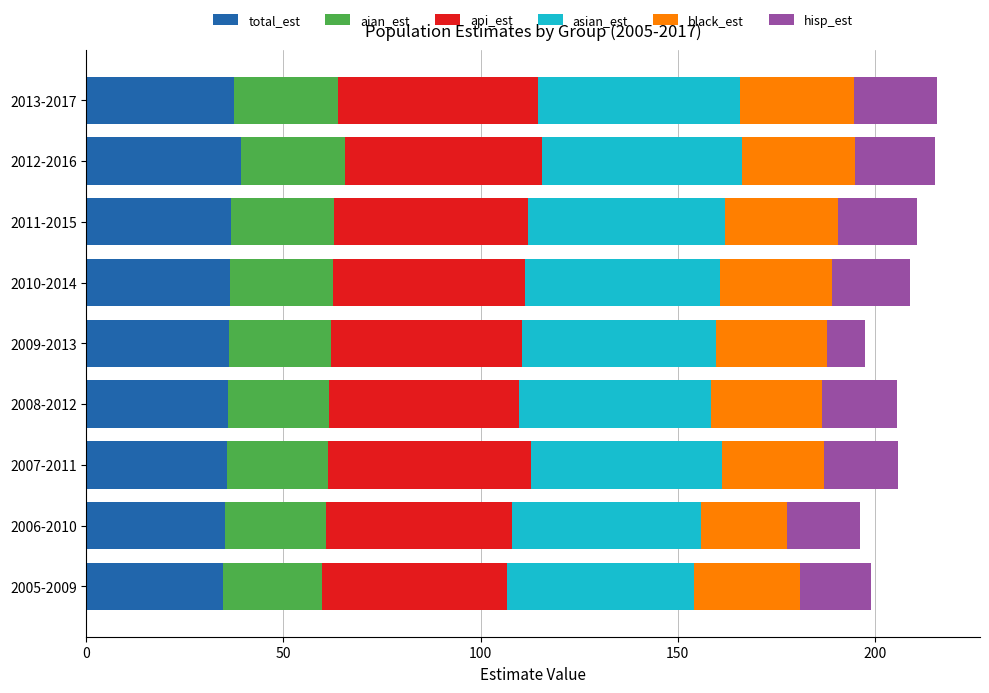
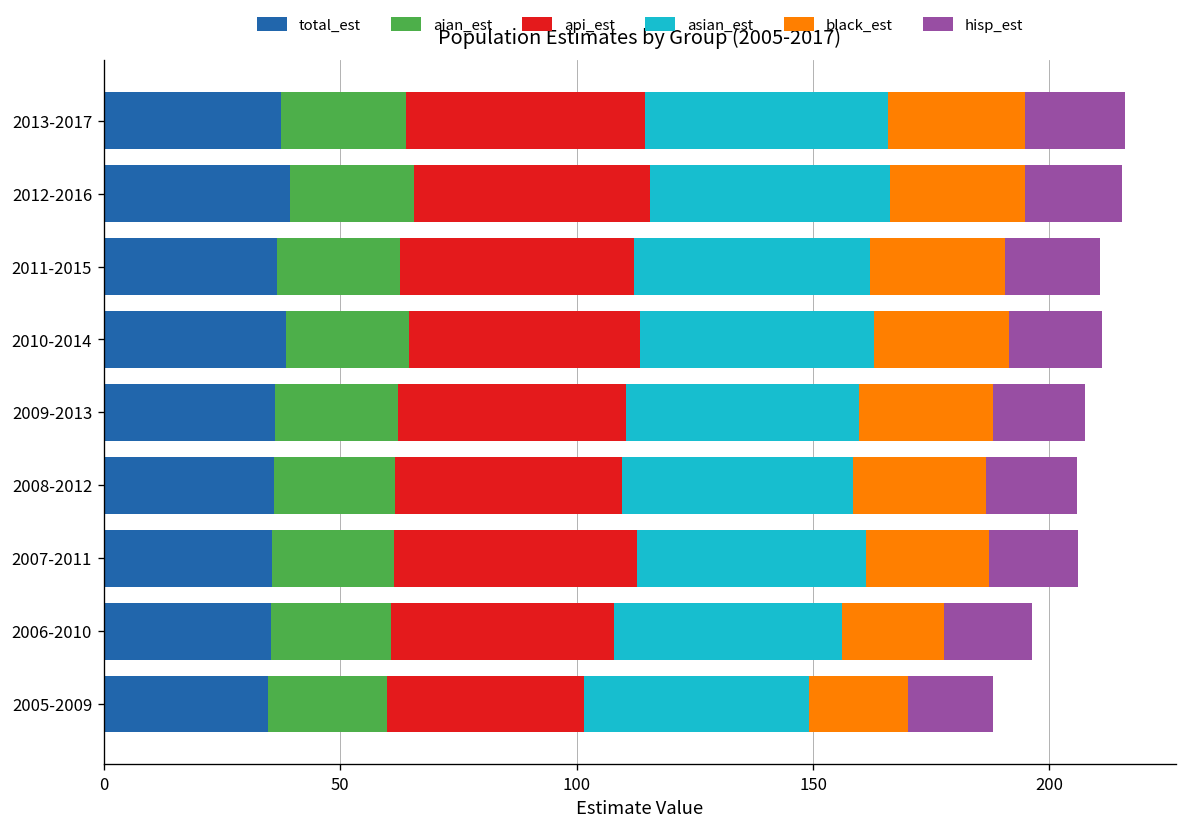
total_est, 2010-2014: 36 -> 39
hisp_est, 2009-2013: 9 -> 19
api_est, 2005-2009: 47 -> 42
black_est, 2005-2009: 27 -> 21
